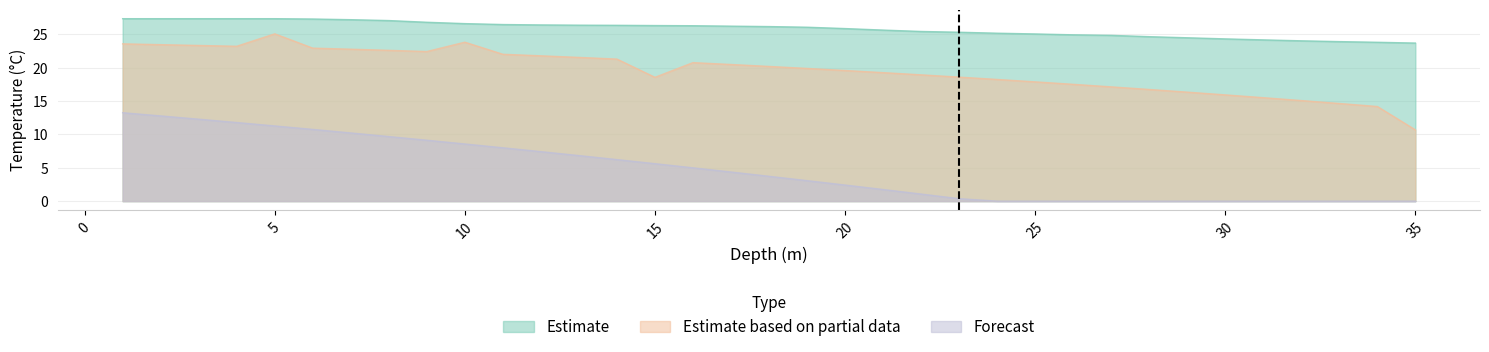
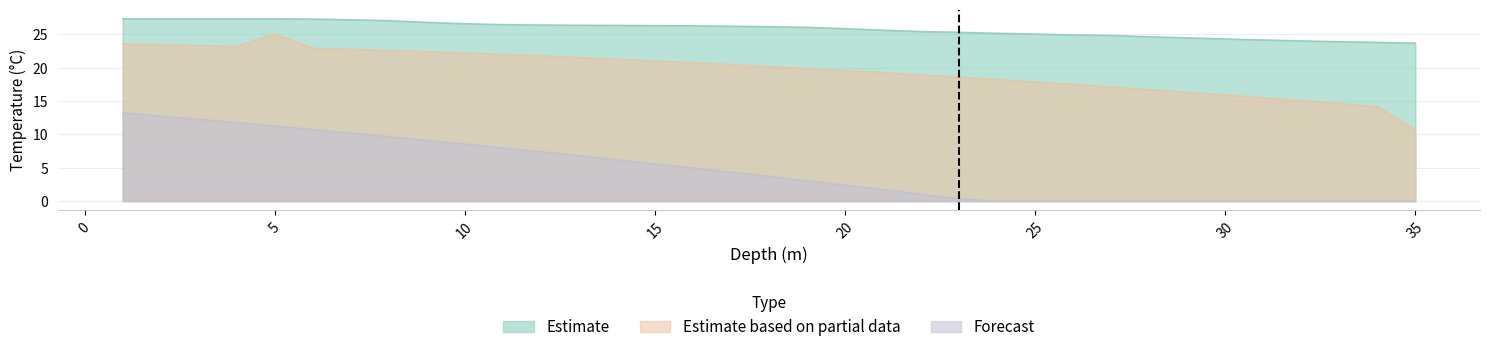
Estimate based on partial data, 10: 24 -> 22
Estimate based on partial data, 15: 19 -> 21
